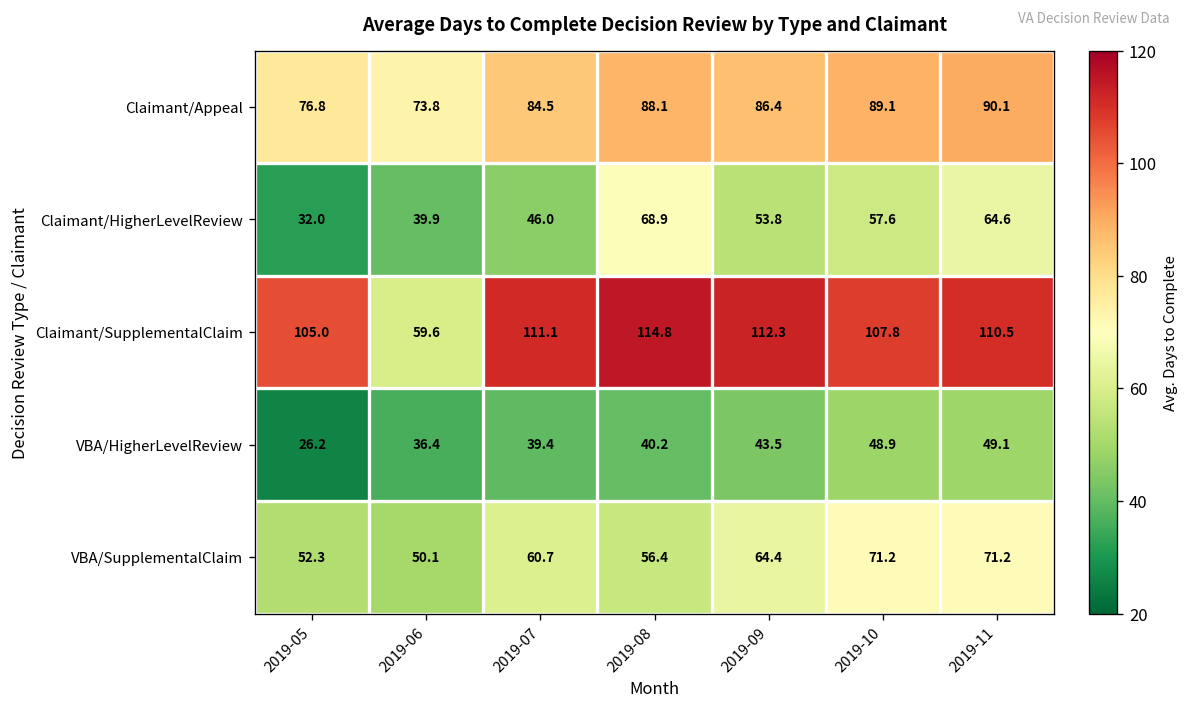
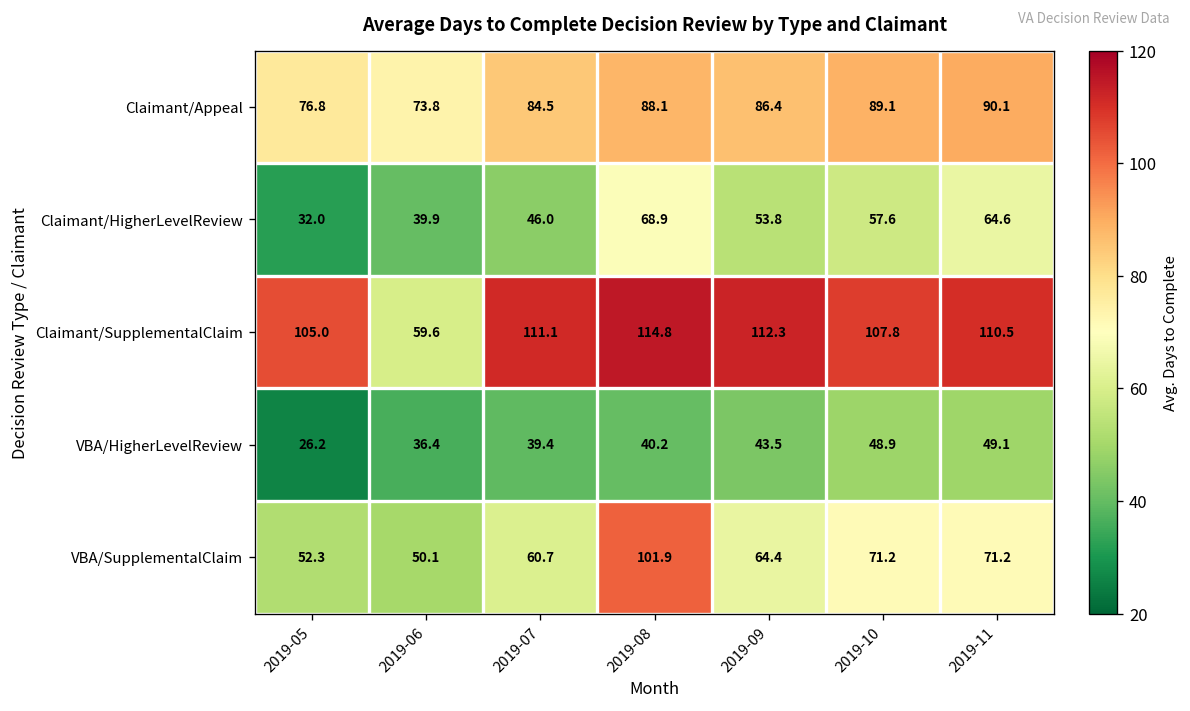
VBA/SupplementalClaim, 2019-08: 56.4 -> 101.9
